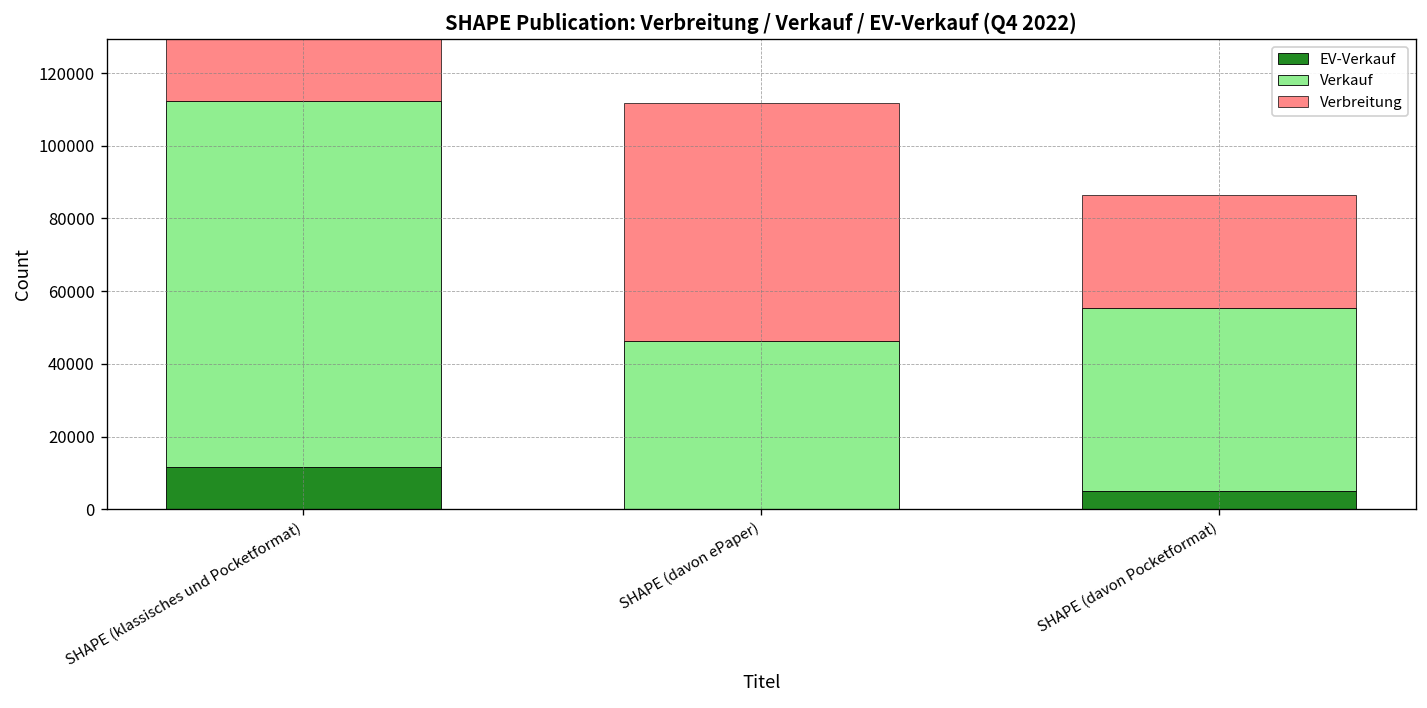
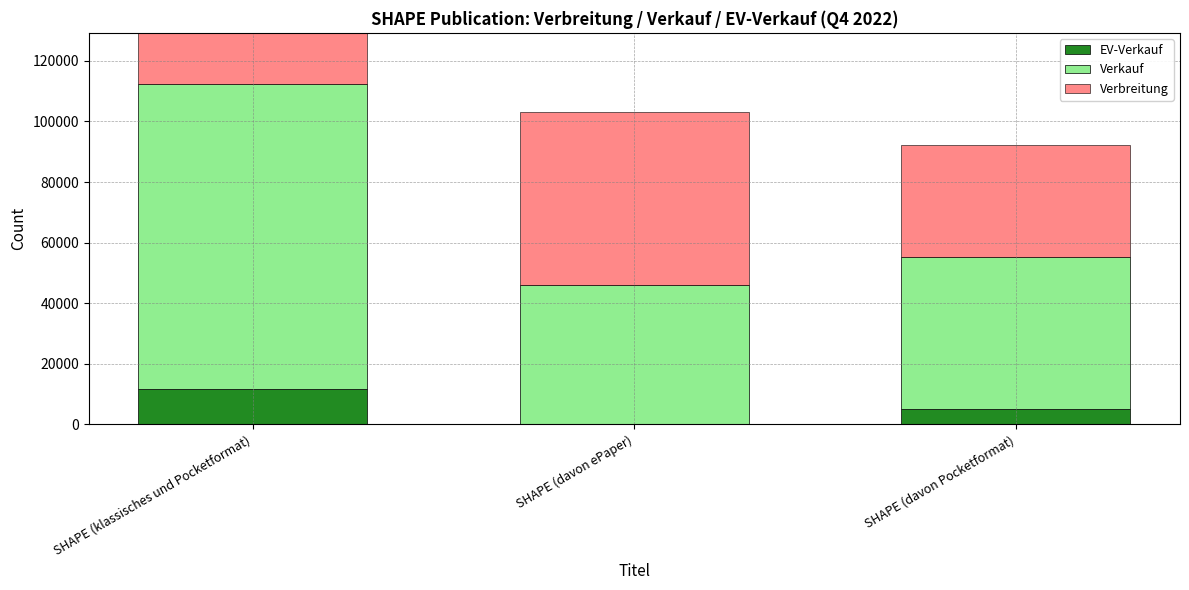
Verbreitung, SHAPE (davon ePaper): 66000 -> 57000
Verbreitung, SHAPE (davon Pocketformat): 31000 -> 37000
